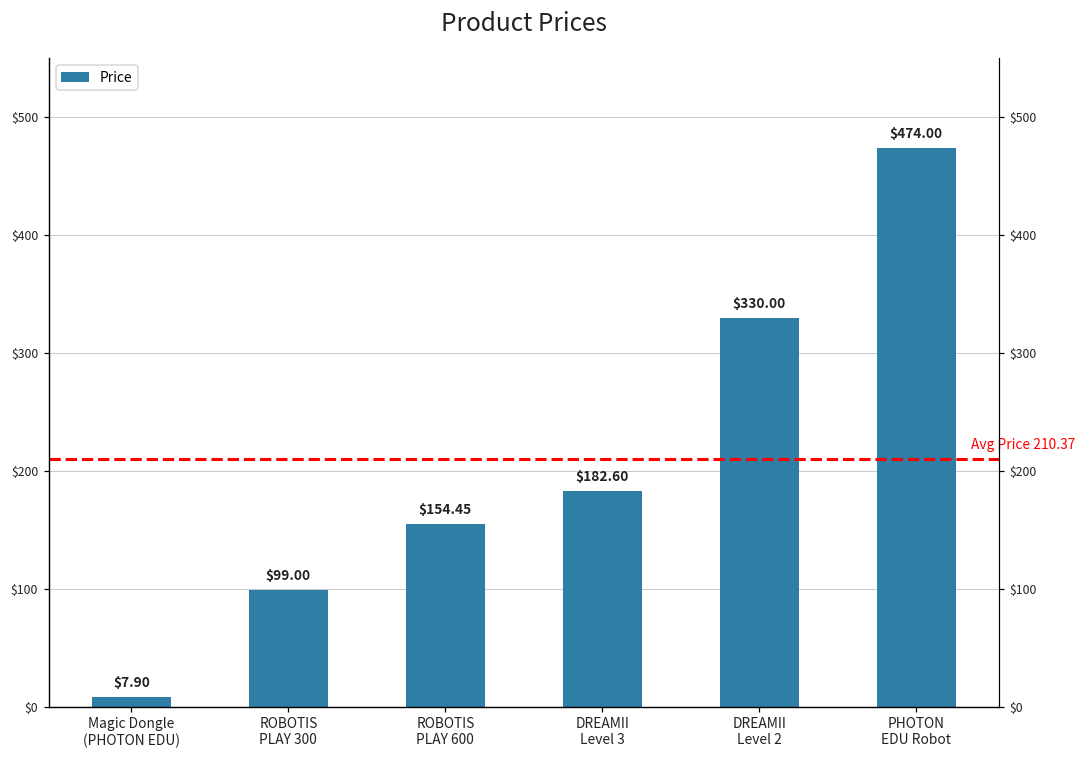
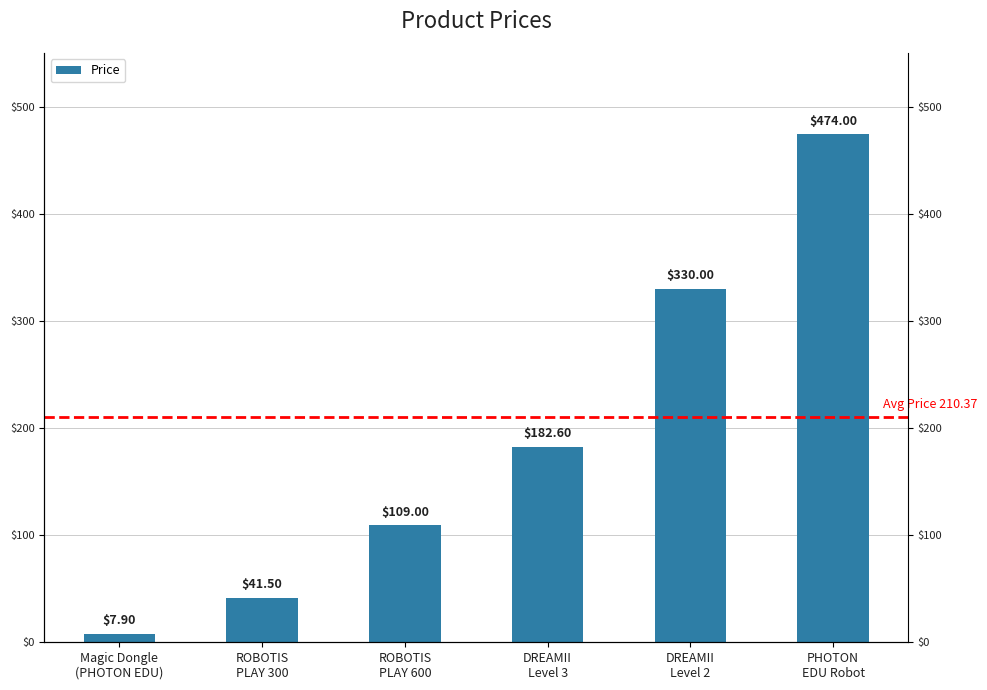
ROBOTIS PLAY 300: $99.00 -> $41.50
ROBOTIS PLAY 600: $154.45 -> $109.00
